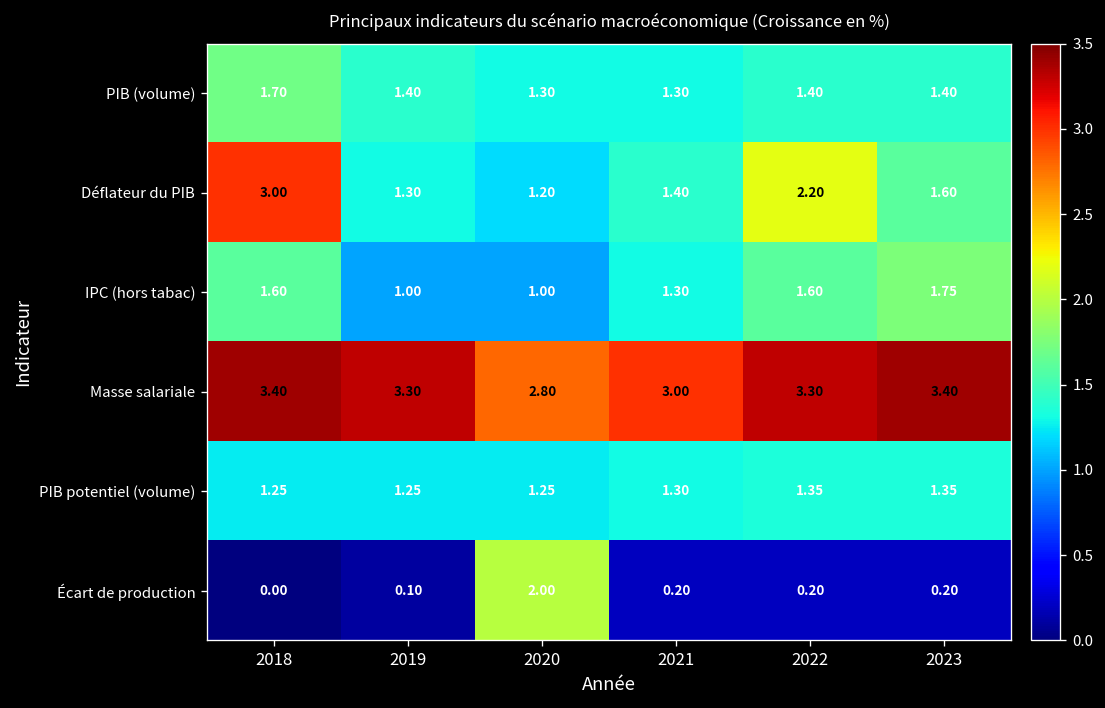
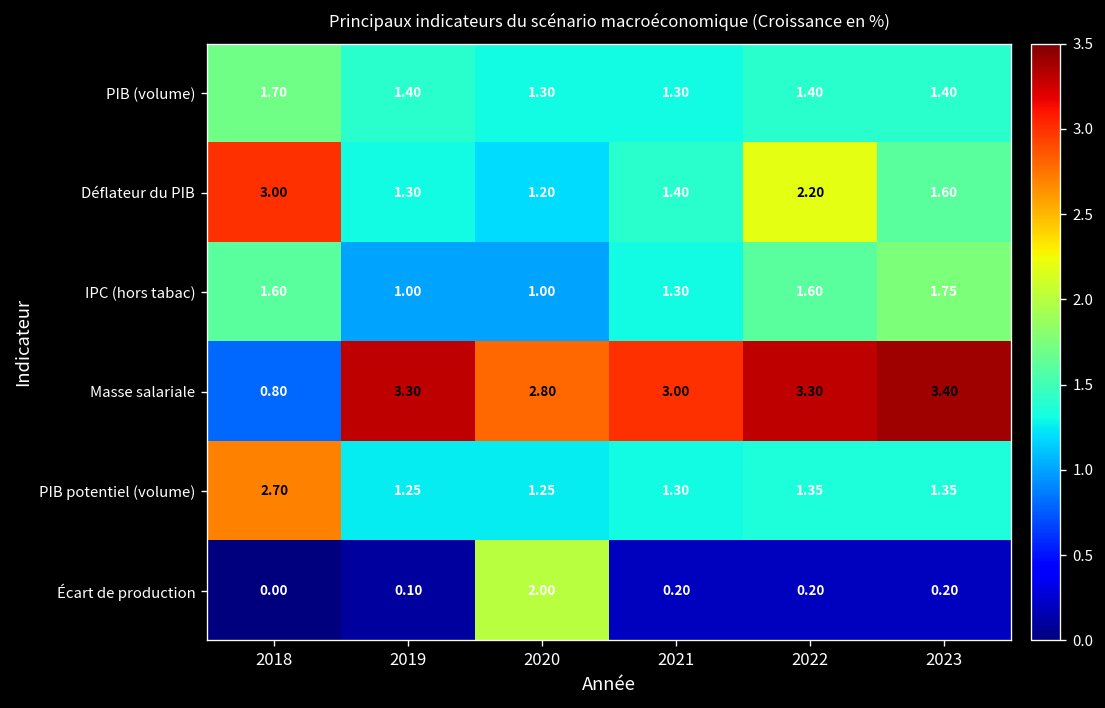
Masse salariale, 2018: 3.40 -> 0.80
PIB potentiel (volume), 2018: 1.25 -> 2.70
